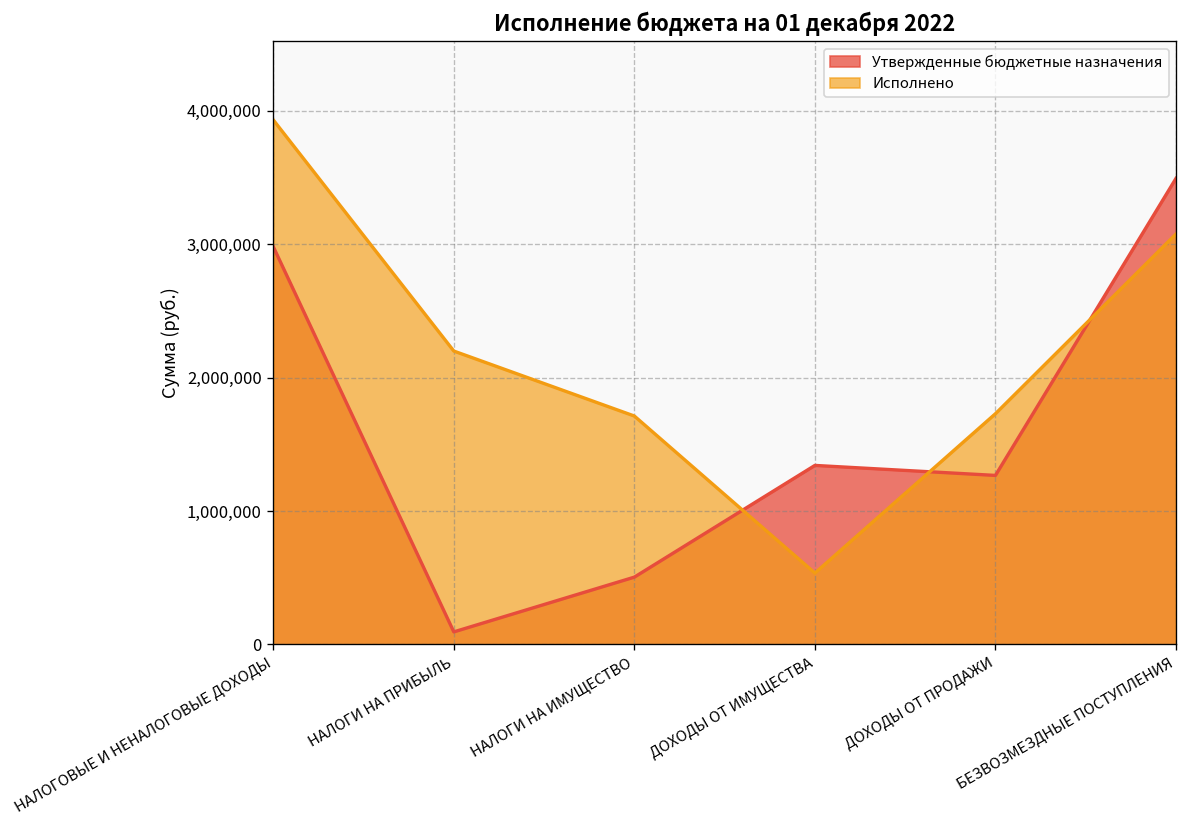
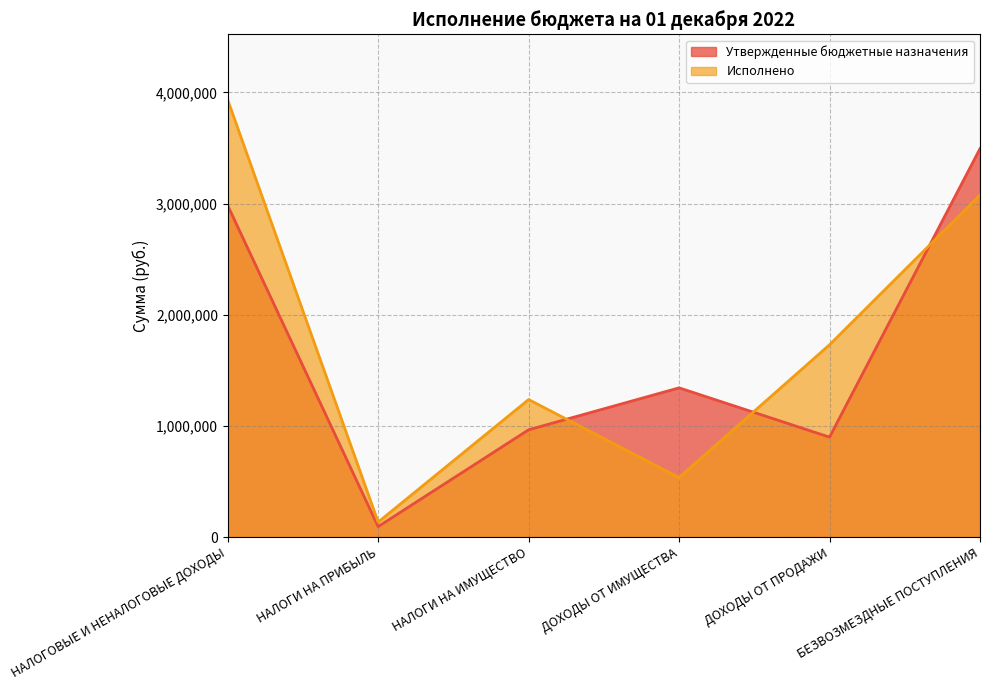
Исполнено, НАЛОГИ НА ПРИБЫЛЬ: 2,200,000 -> 130,000
Утвержденные бюджетные назначения, НАЛОГИ НА ИМУЩЕСТВО: 500,000 -> 970,000
Исполнено, НАЛОГИ НА ИМУЩЕСТВО: 1,710,000 -> 1,240,000
Утвержденные бюджетные назначения, ДОХОДЫ ОТ ПРОДАЖИ: 1,270,000 -> 900,000
